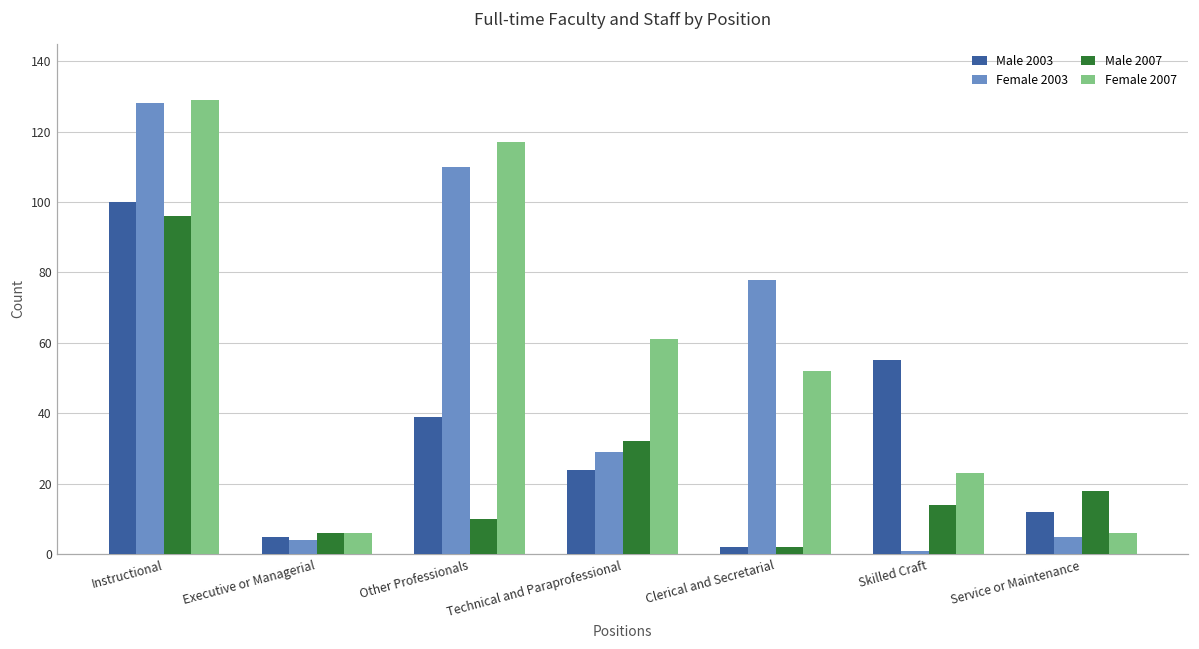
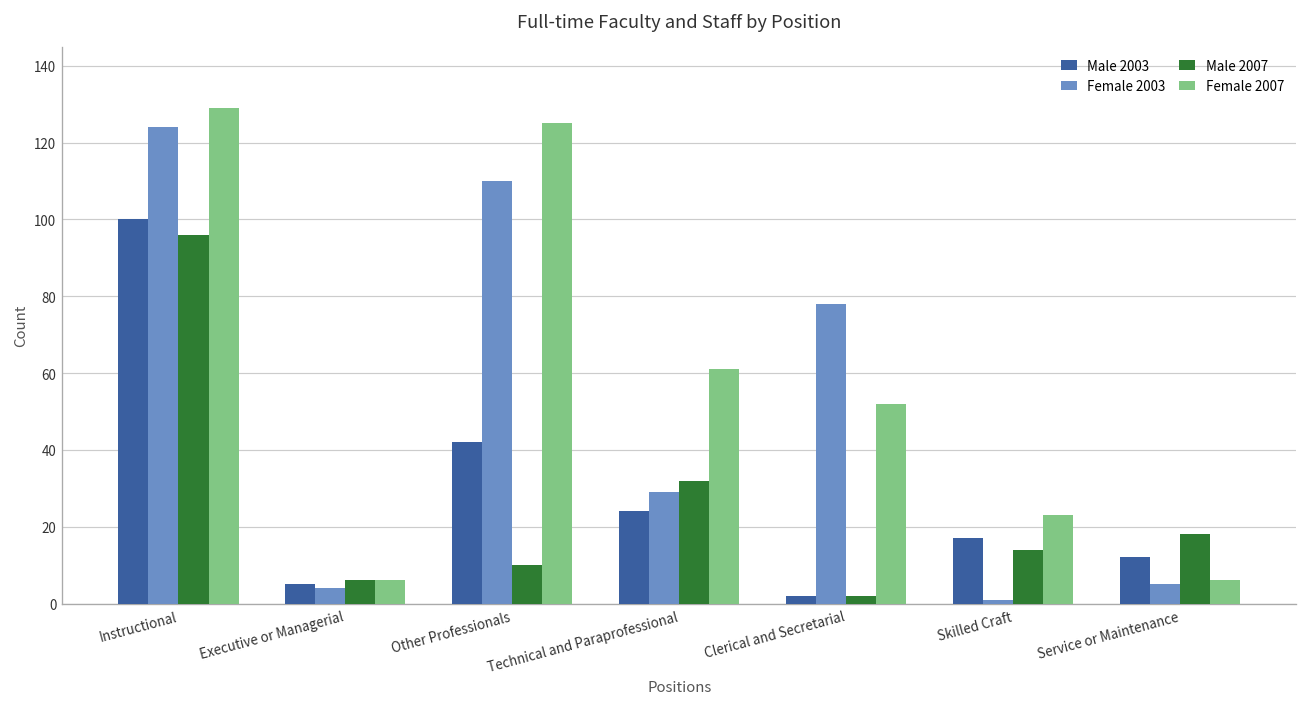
Female 2003, Instructional: 128 -> 124
Male 2003, Other Professionals: 39 -> 42
Female 2007, Other Professionals: 117 -> 125
Male 2003, Skilled Craft: 55 -> 17
